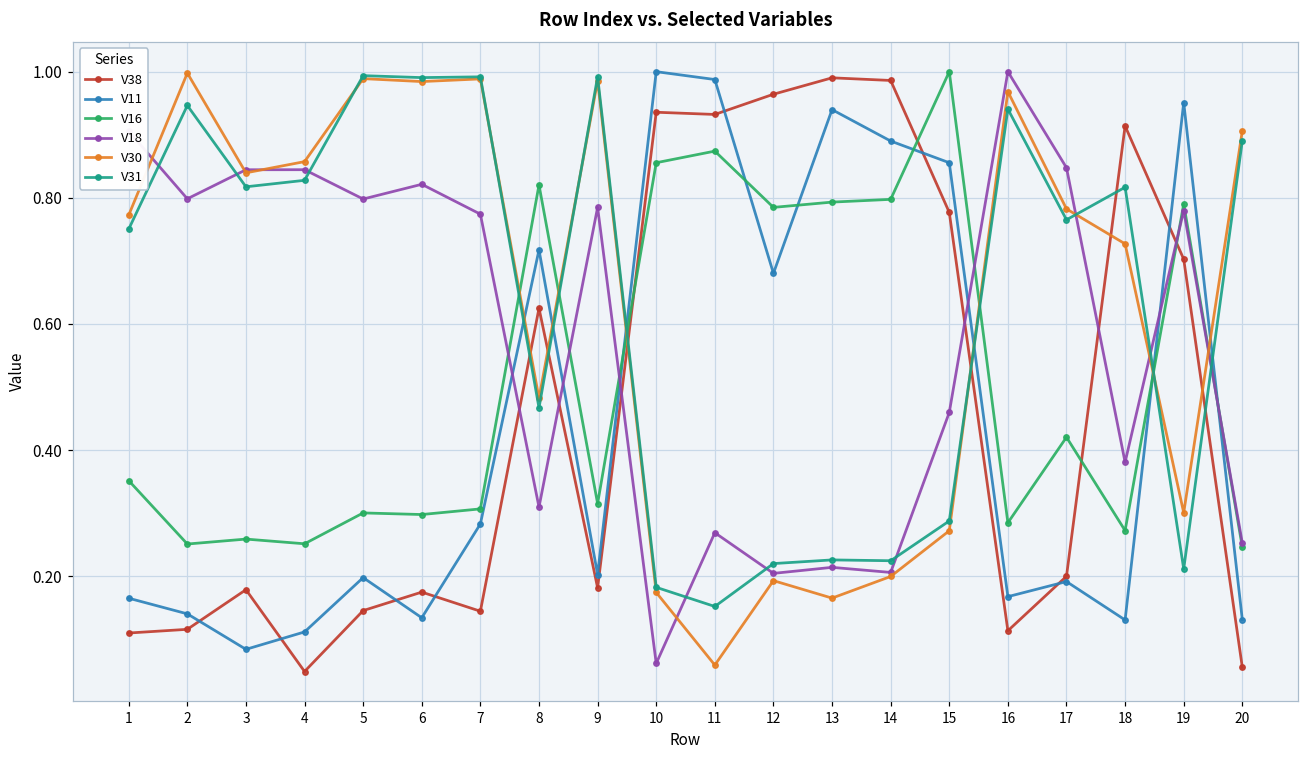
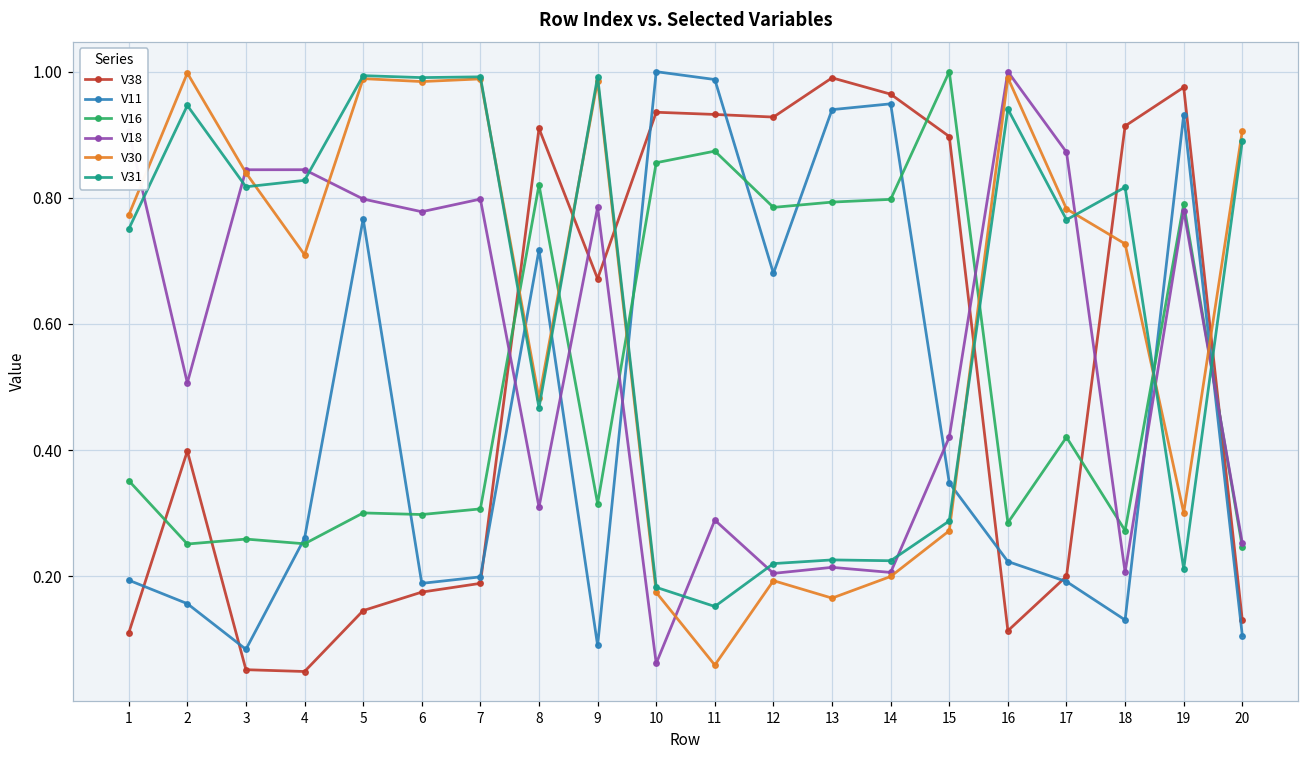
V11, 1: 0.17 -> 0.19
V38, 2: 0.12 -> 0.40
V11, 2: 0.14 -> 0.16
V18, 2: 0.80 -> 0.51
V38, 3: 0.18 -> 0.05
V11, 4: 0.11 -> 0.26
V30, 4: 0.86 -> 0.71
V11, 5: 0.20 -> 0.77
V11, 6: 0.13 -> 0.19
V18, 6: 0.82 -> 0.78
V38, 7: 0.14 -> 0.19
V11, 7: 0.28 -> 0.20
V18, 7: 0.77 -> 0.80
V38, 8: 0.63 -> 0.91
V38, 9: 0.18 -> 0.67
V11, 9: 0.20 -> 0.09
V18, 11: 0.27 -> 0.29
V38, 12: 0.96 -> 0.93
V38, 14: 0.99 -> 0.96
V11, 14: 0.89 -> 0.95
V38, 15: 0.78 -> 0.90
V11, 15: 0.86 -> 0.35
V18, 15: 0.46 -> 0.42
V11, 16: 0.17 -> 0.22
V30, 16: 0.97 -> 0.99
V18, 17: 0.85 -> 0.87
V18, 18: 0.38 -> 0.21
V38, 19: 0.70 -> 0.98
V11, 19: 0.95 -> 0.93
V38, 20: 0.06 -> 0.13
V11, 20: 0.13 -> 0.11
